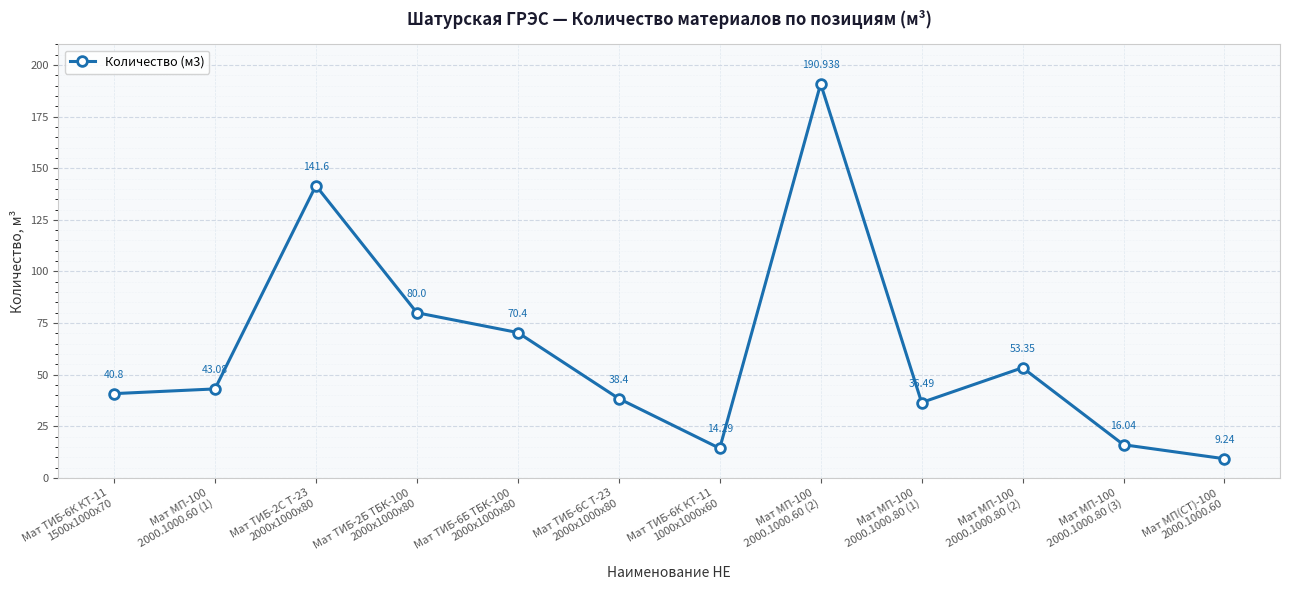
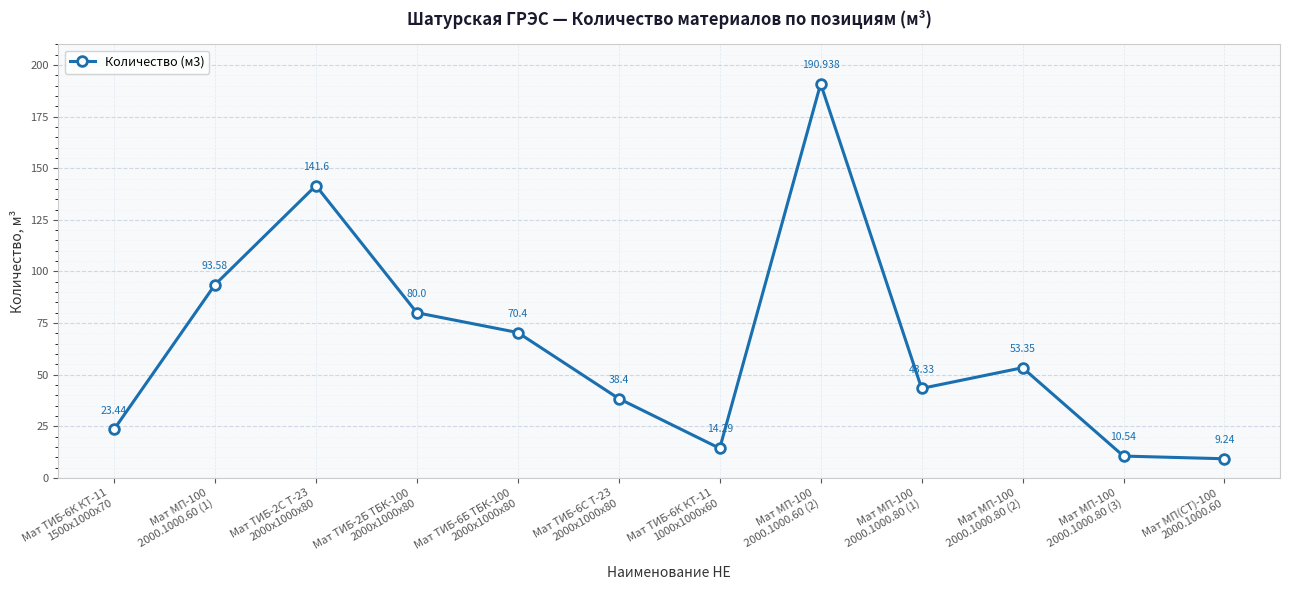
Мат ТИБ-6К КТ-11 1500х1000х70: 40.8 -> 23.44
Мат МП-100 2000.1000.60 (1): 43.08 -> 93.58
Мат МП-100 2000.1000.80 (1): 36.49 -> 43.33
Мат МП-100 2000.1000.80 (3): 16.04 -> 10.54
